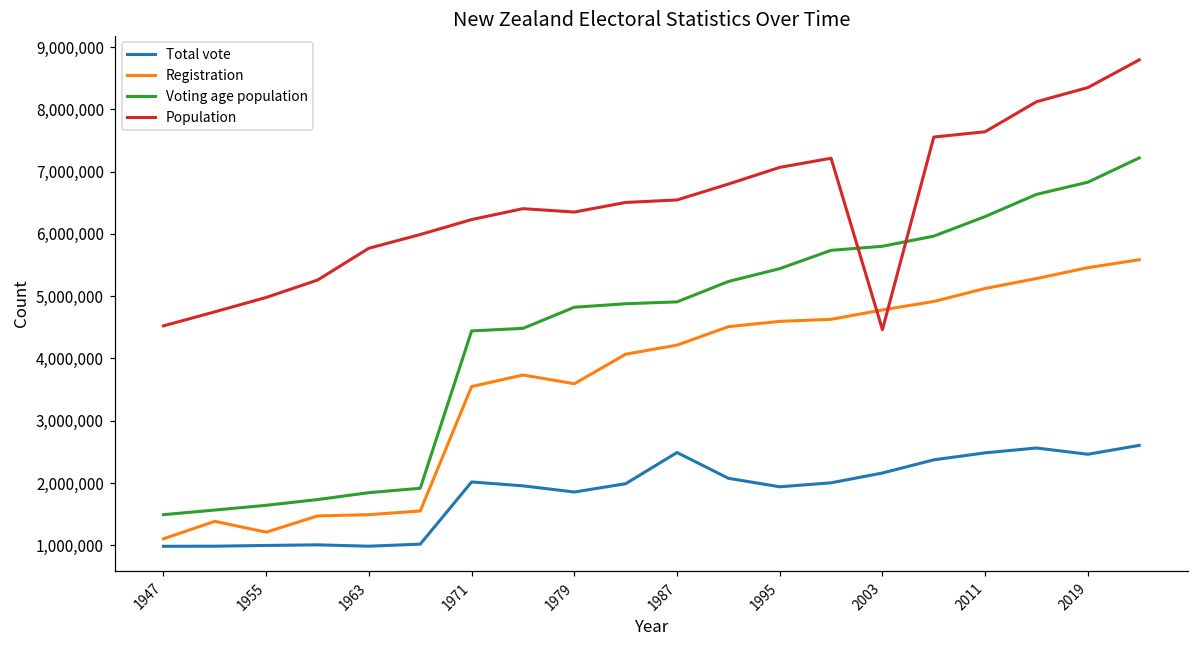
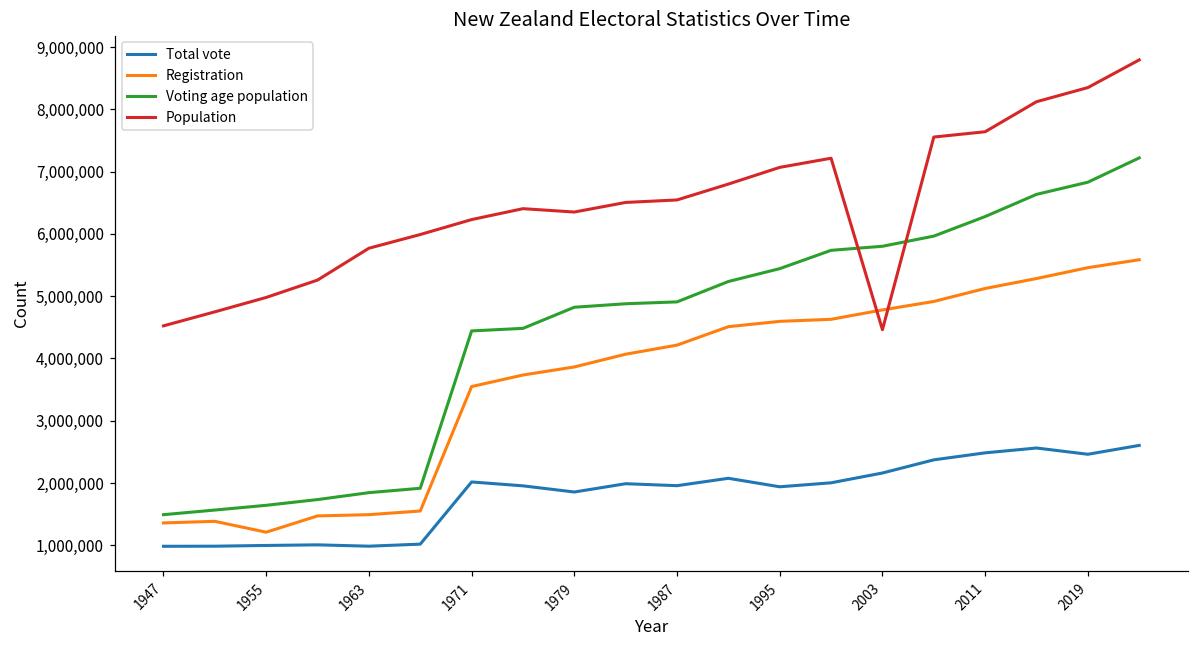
Registration, 1947: 1,100,000 -> 1,400,000
Registration, 1979: 3,600,000 -> 3,900,000
Total vote, 1987: 2,500,000 -> 2,000,000
